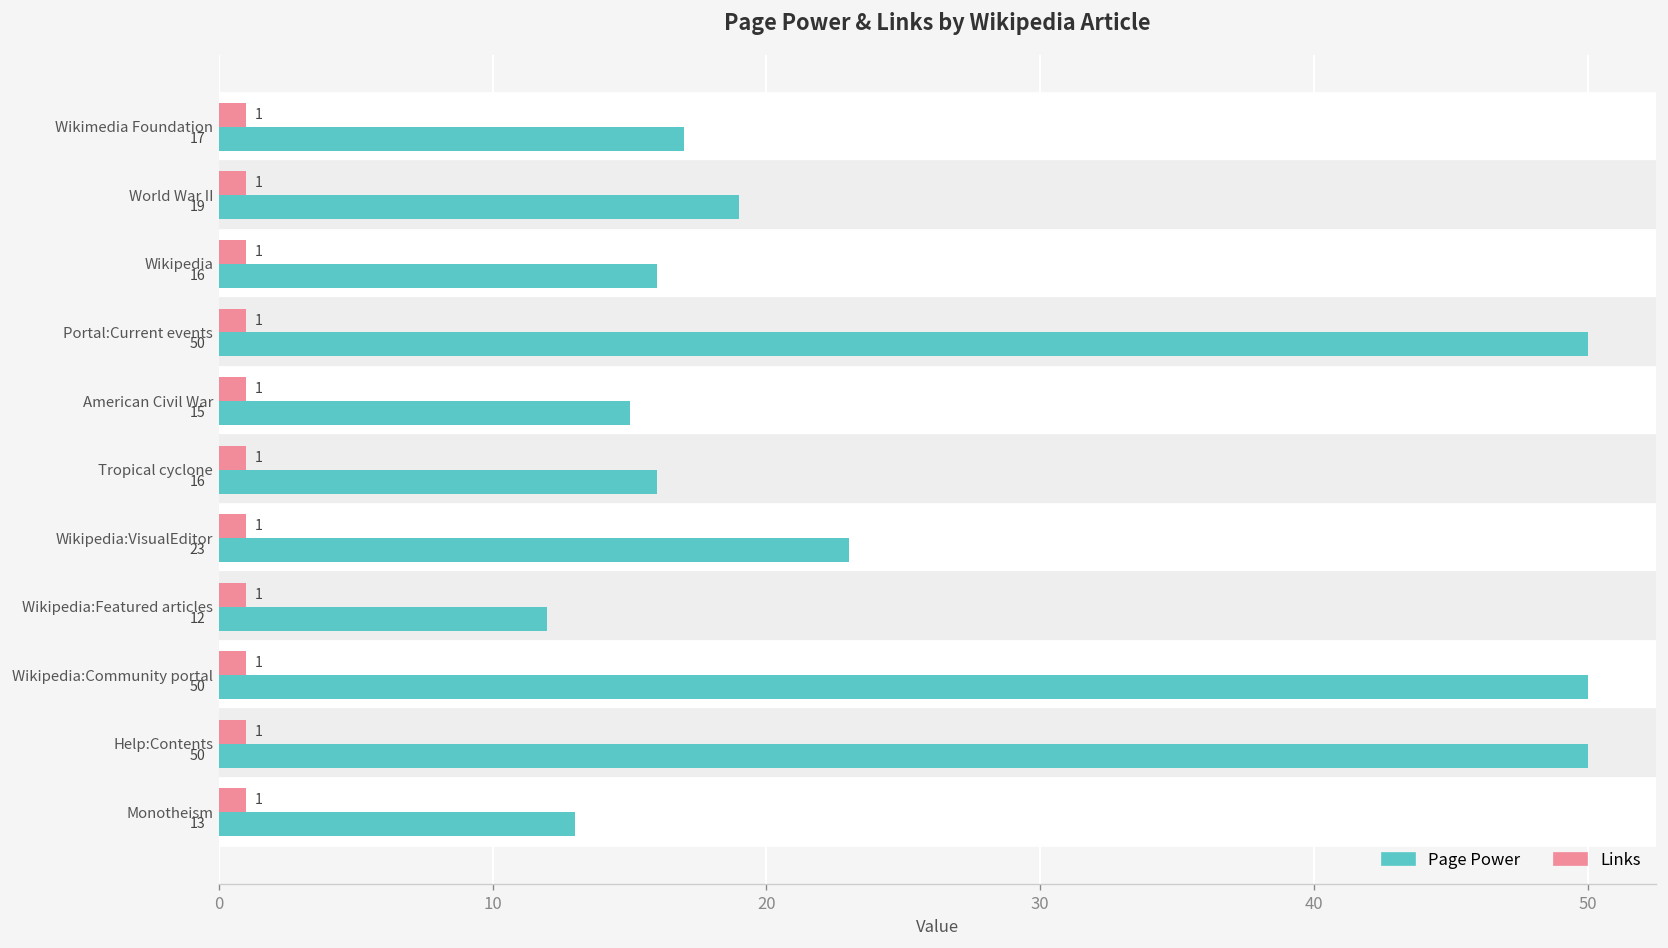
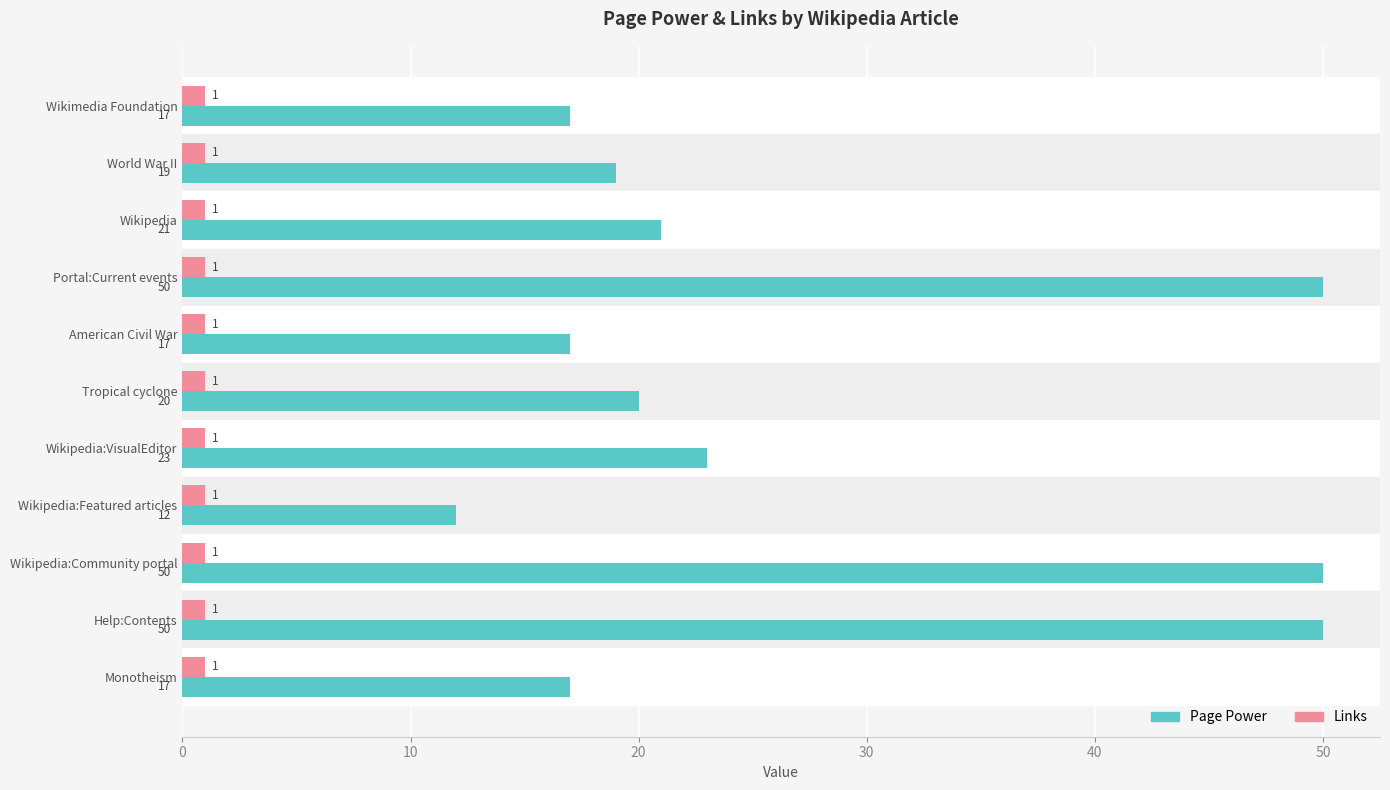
Page Power, Wikipedia: 16 -> 21
Page Power, American Civil War: 15 -> 17
Page Power, Tropical cyclone: 16 -> 20
Page Power, Monotheism: 13 -> 17
